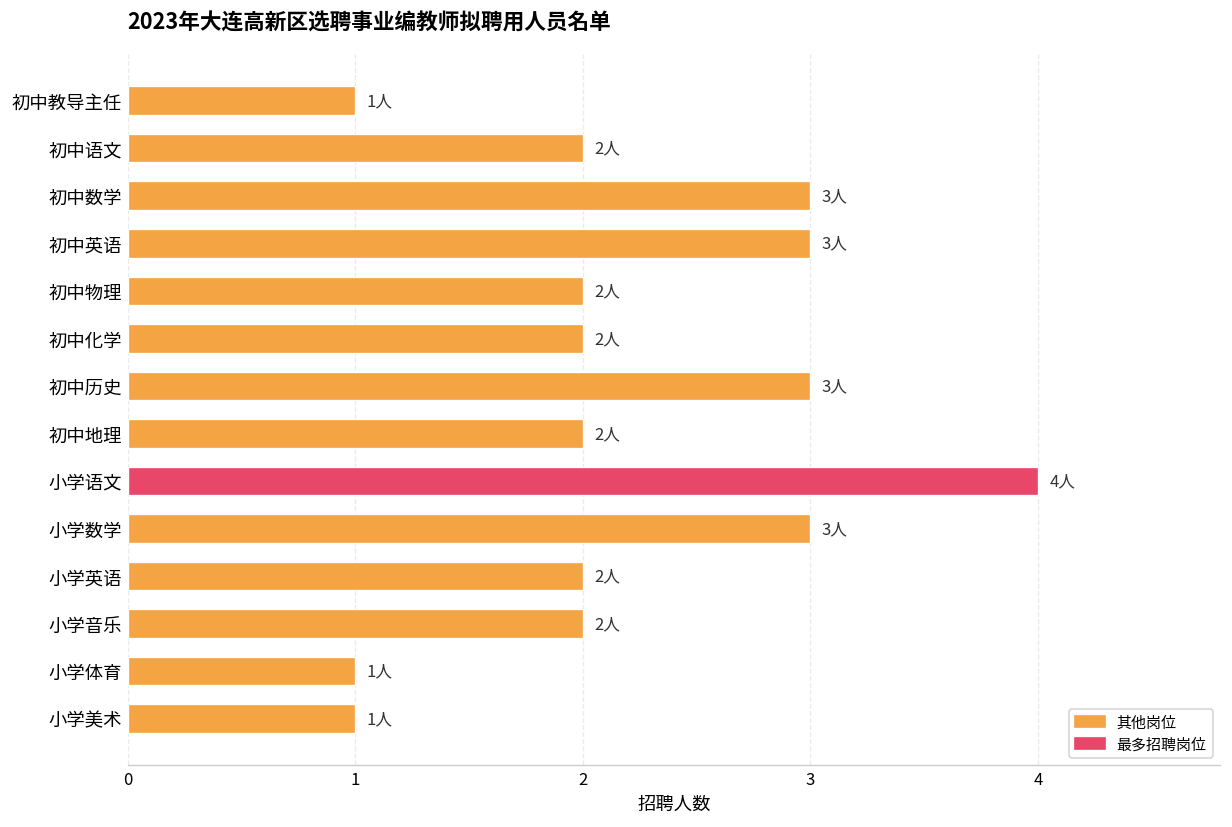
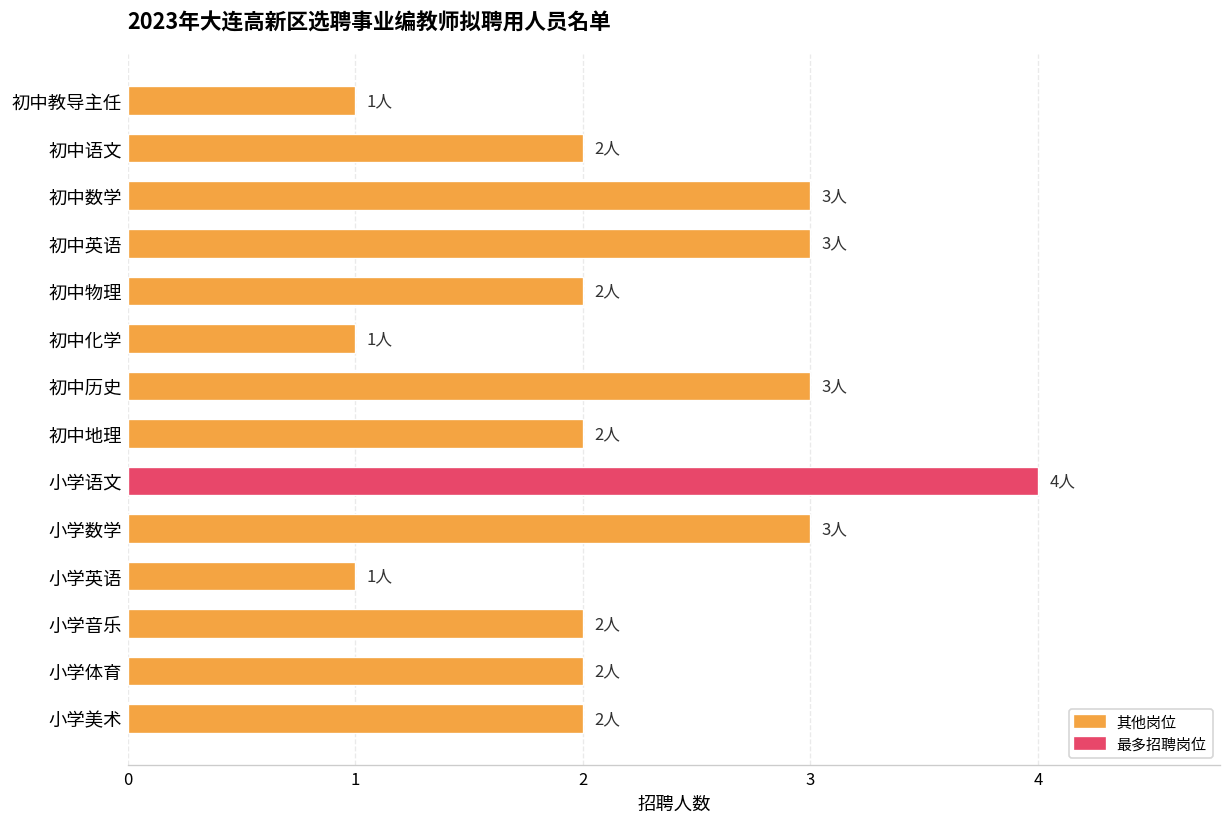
初中化学: 2人 -> 1人
小学英语: 2人 -> 1人
小学体育: 1人 -> 2人
小学美术: 1人 -> 2人
